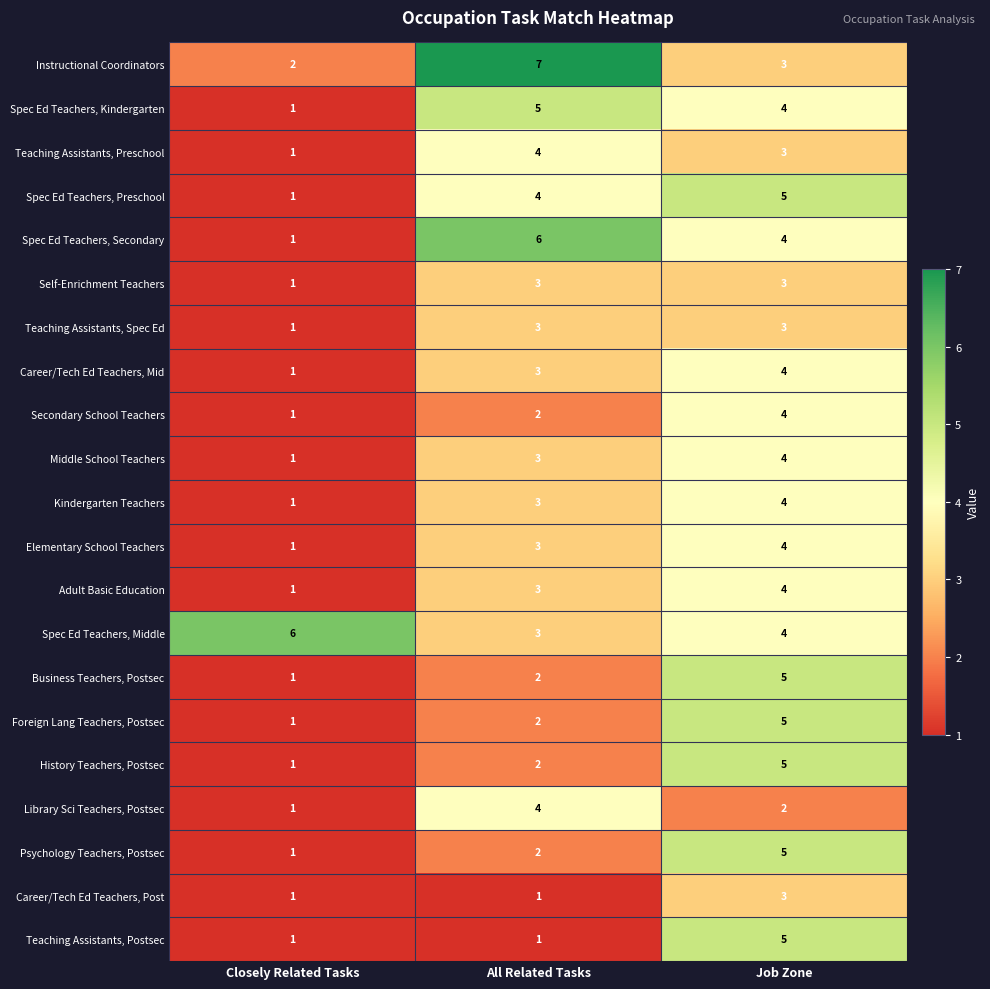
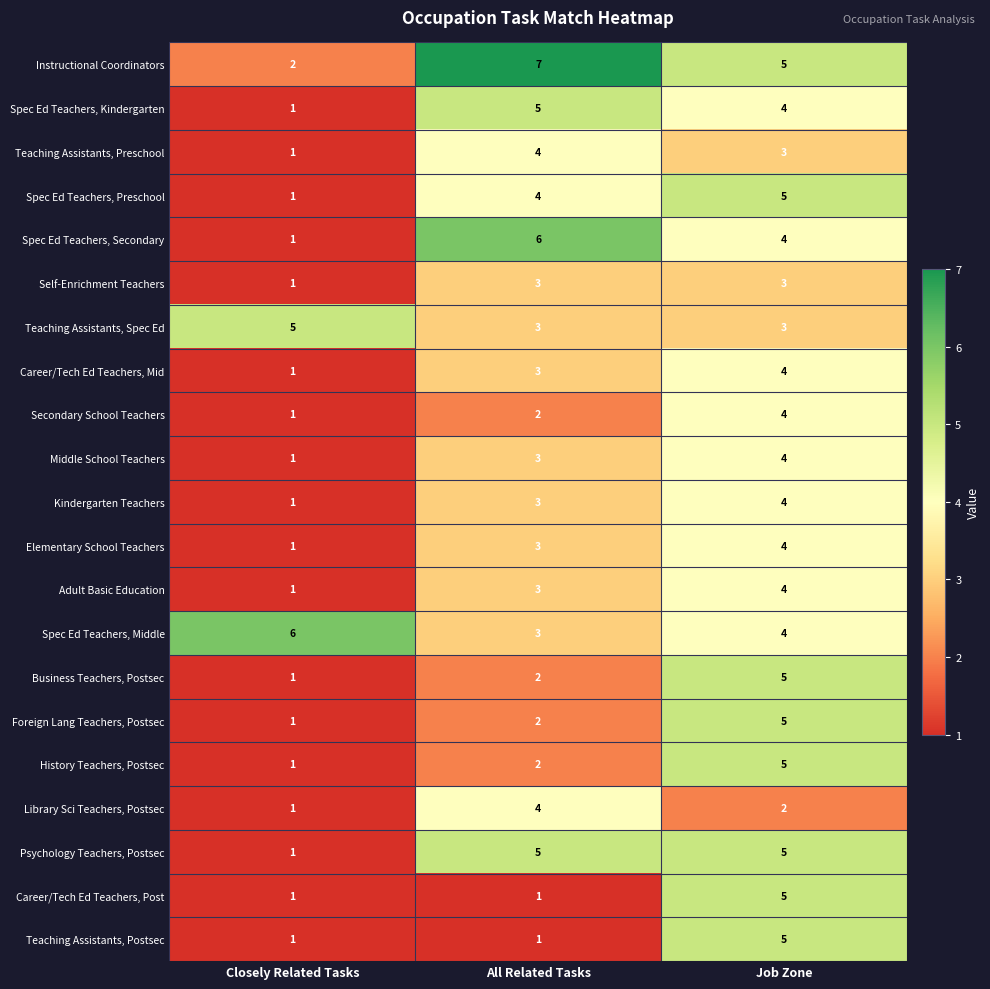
Instructional Coordinators, Job Zone: 3 -> 5
Teaching Assistants, Spec Ed, Closely Related Tasks: 1 -> 5
Psychology Teachers, Postsec, All Related Tasks: 2 -> 5
Career/Tech Ed Teachers, Post, Job Zone: 3 -> 5
